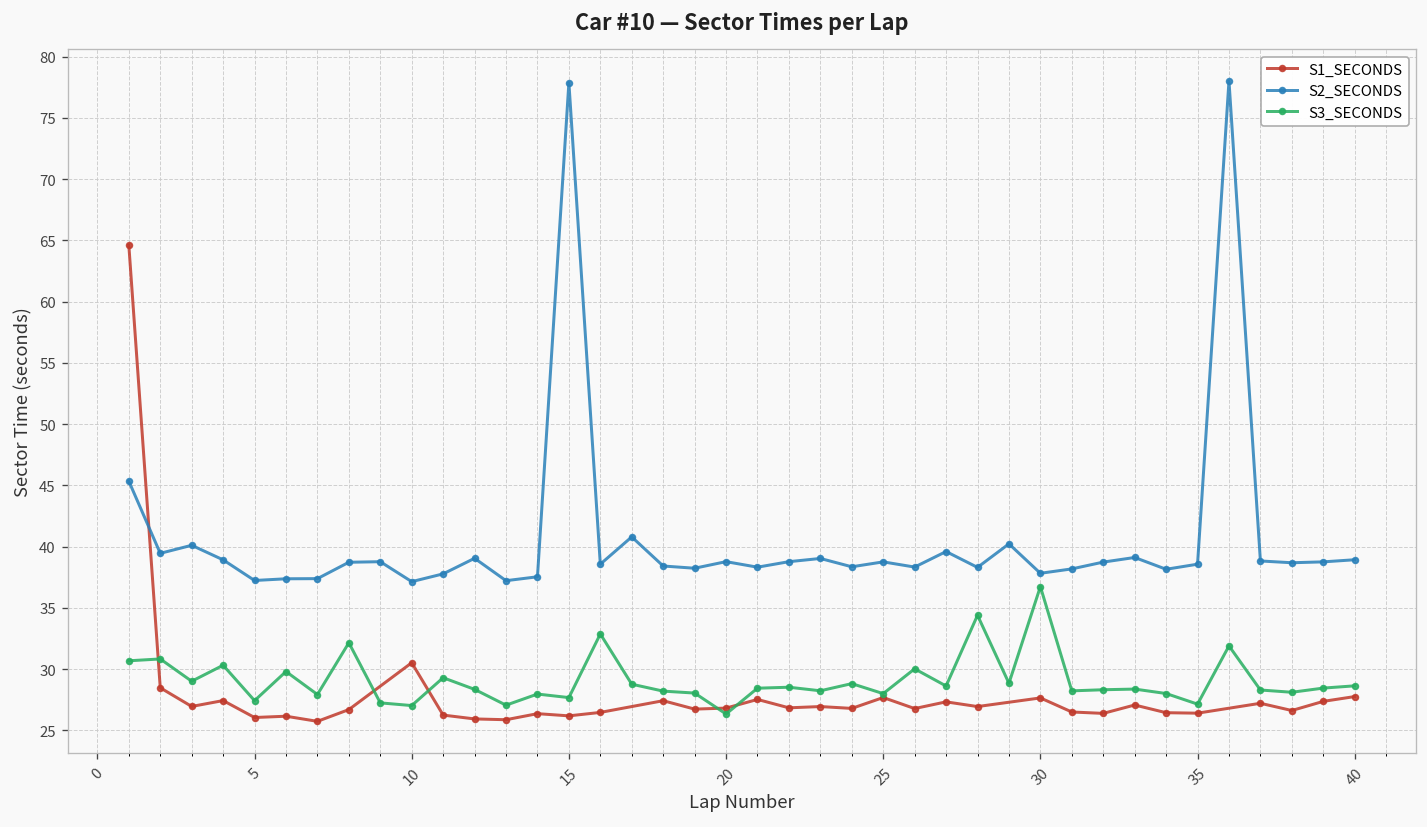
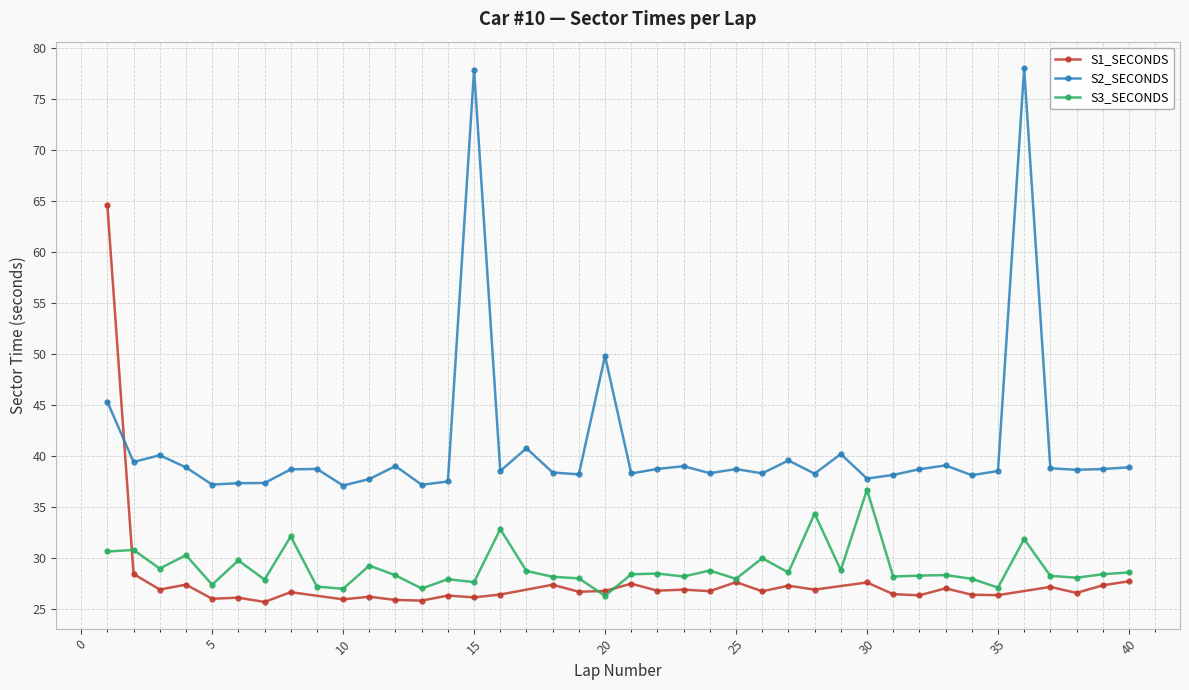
S1_SECONDS, 10: 30.5 -> 26.0
S2_SECONDS, 20: 38.8 -> 49.8
